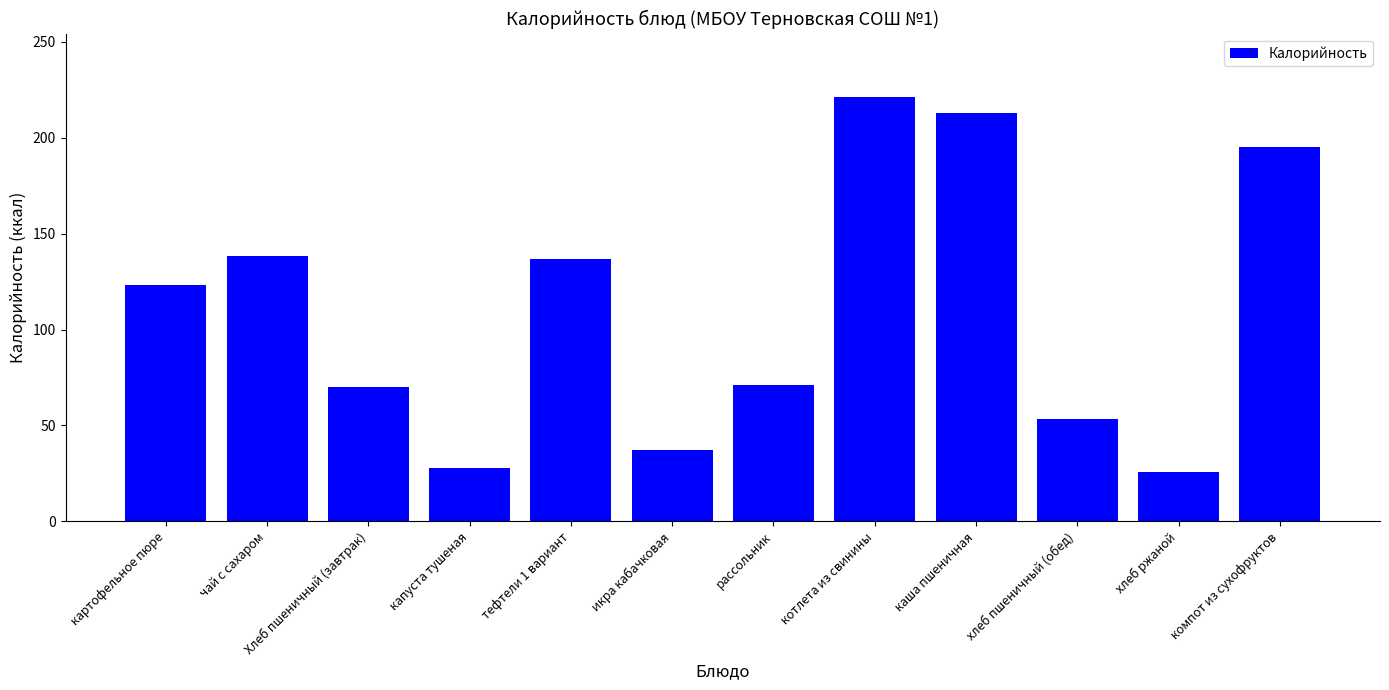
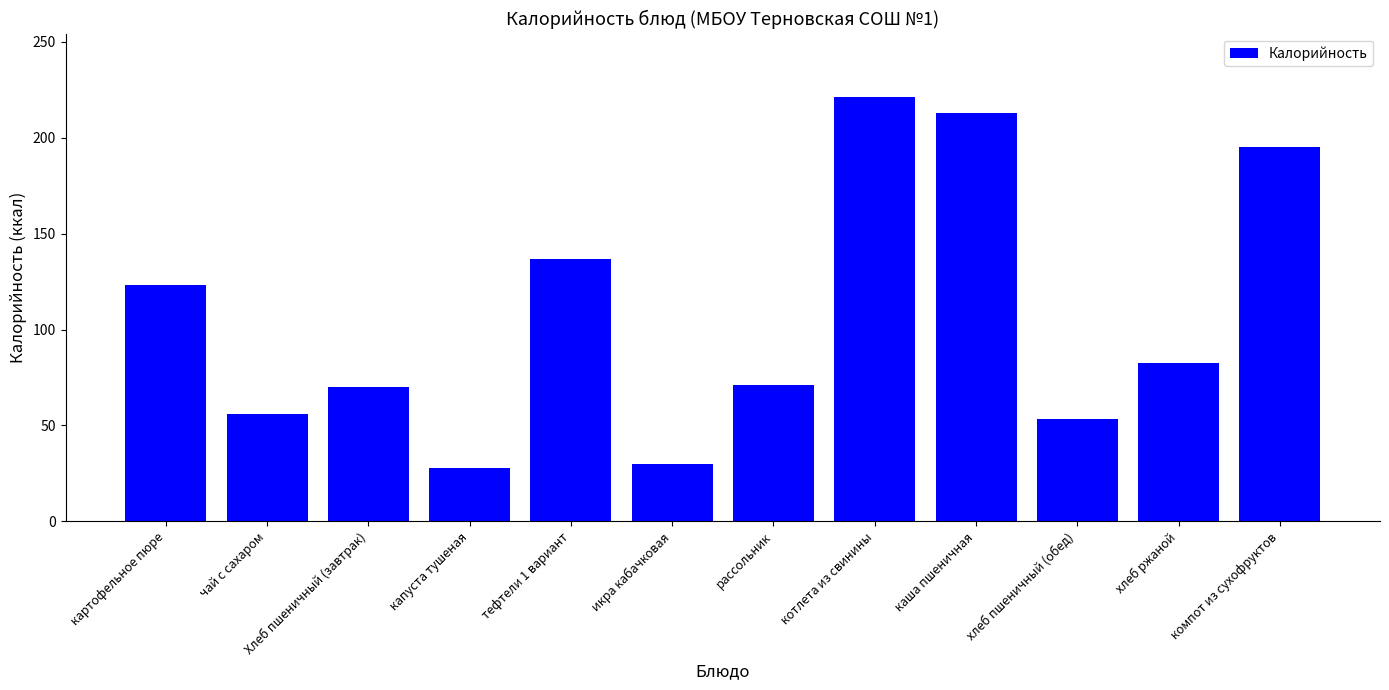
чай с сахаром: 139 -> 56
икра кабачковая: 37 -> 30
хлеб ржаной: 26 -> 83
